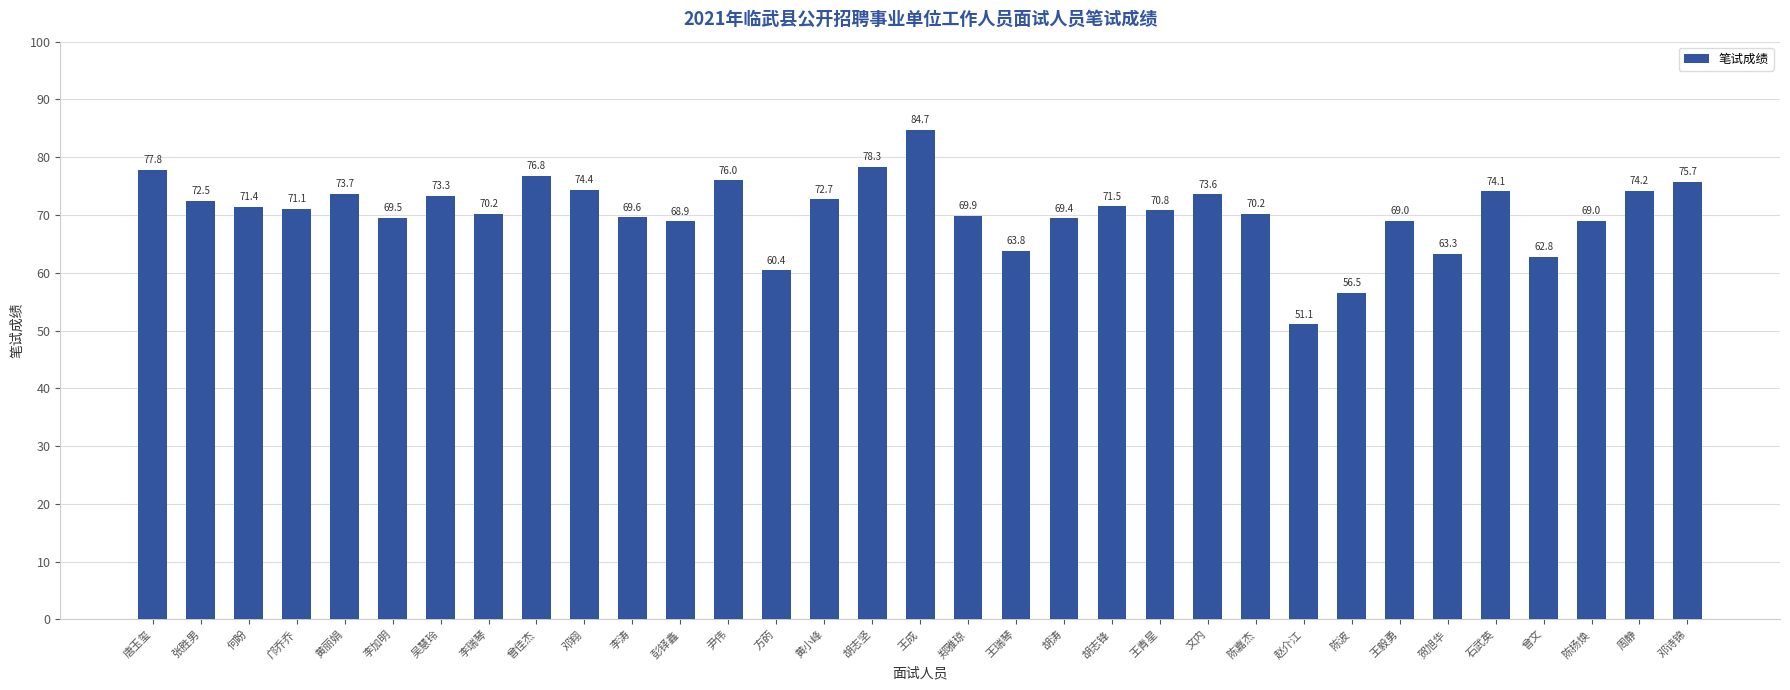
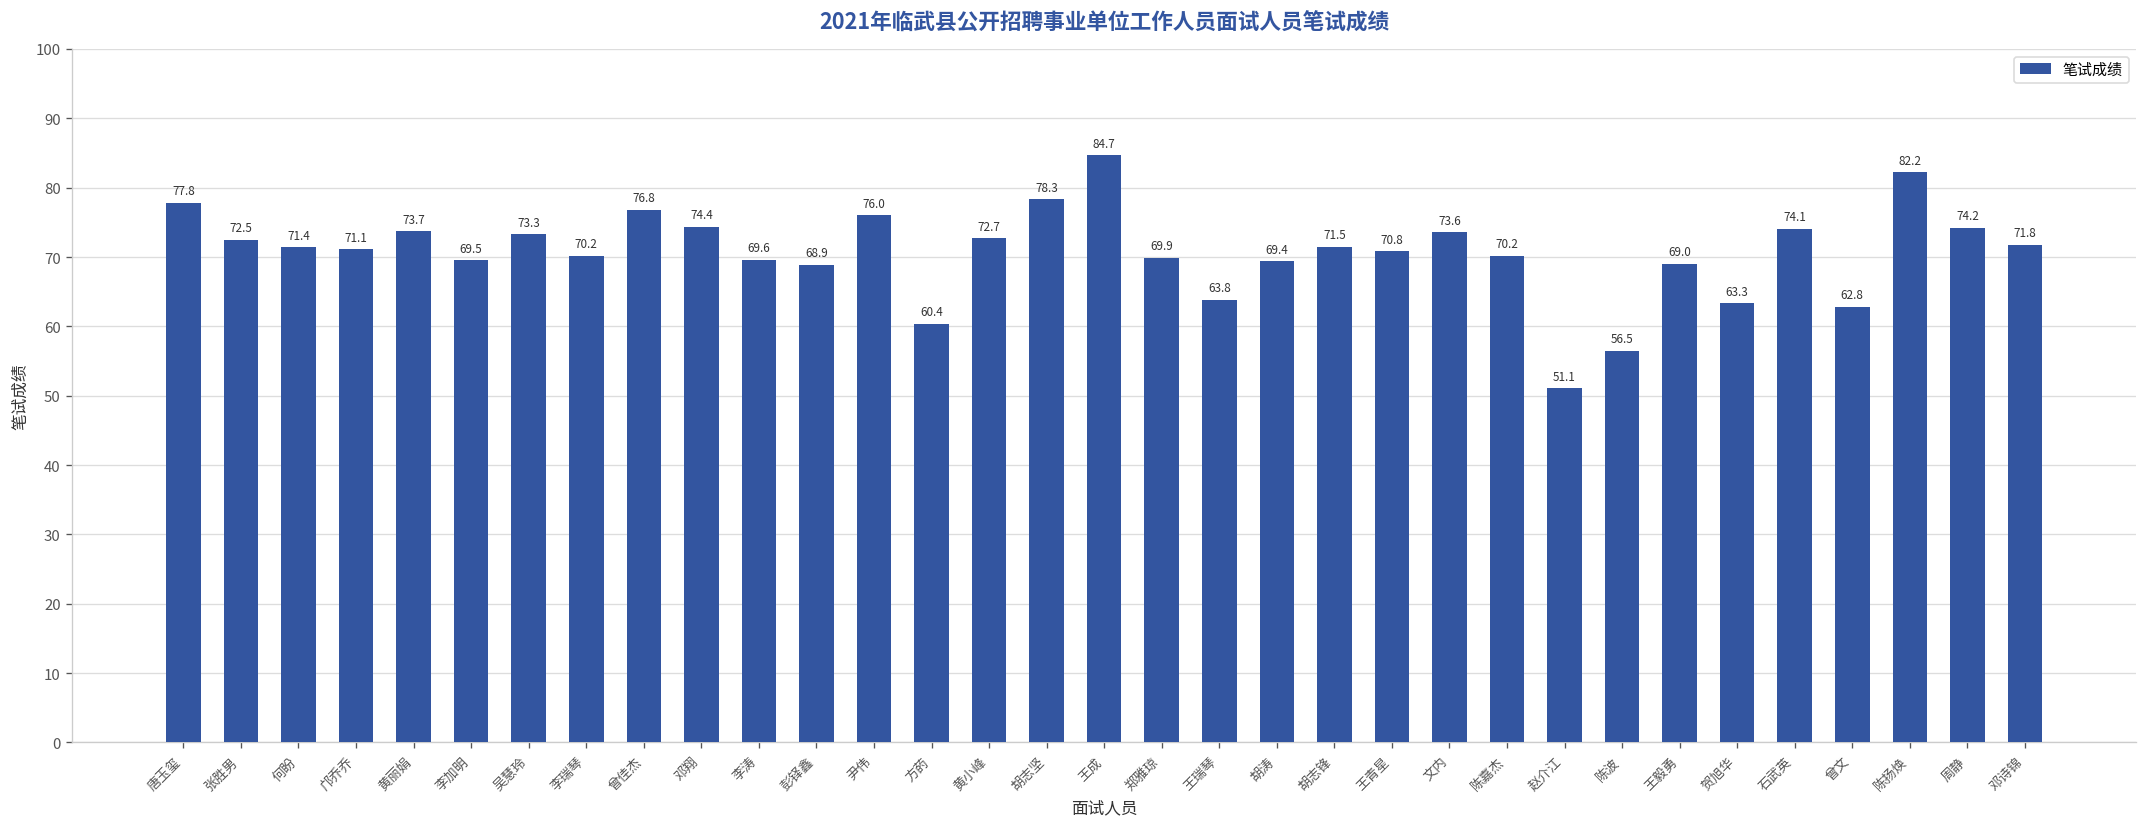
陈扬焕: 69.0 -> 82.2
邓诗锦: 75.7 -> 71.8
